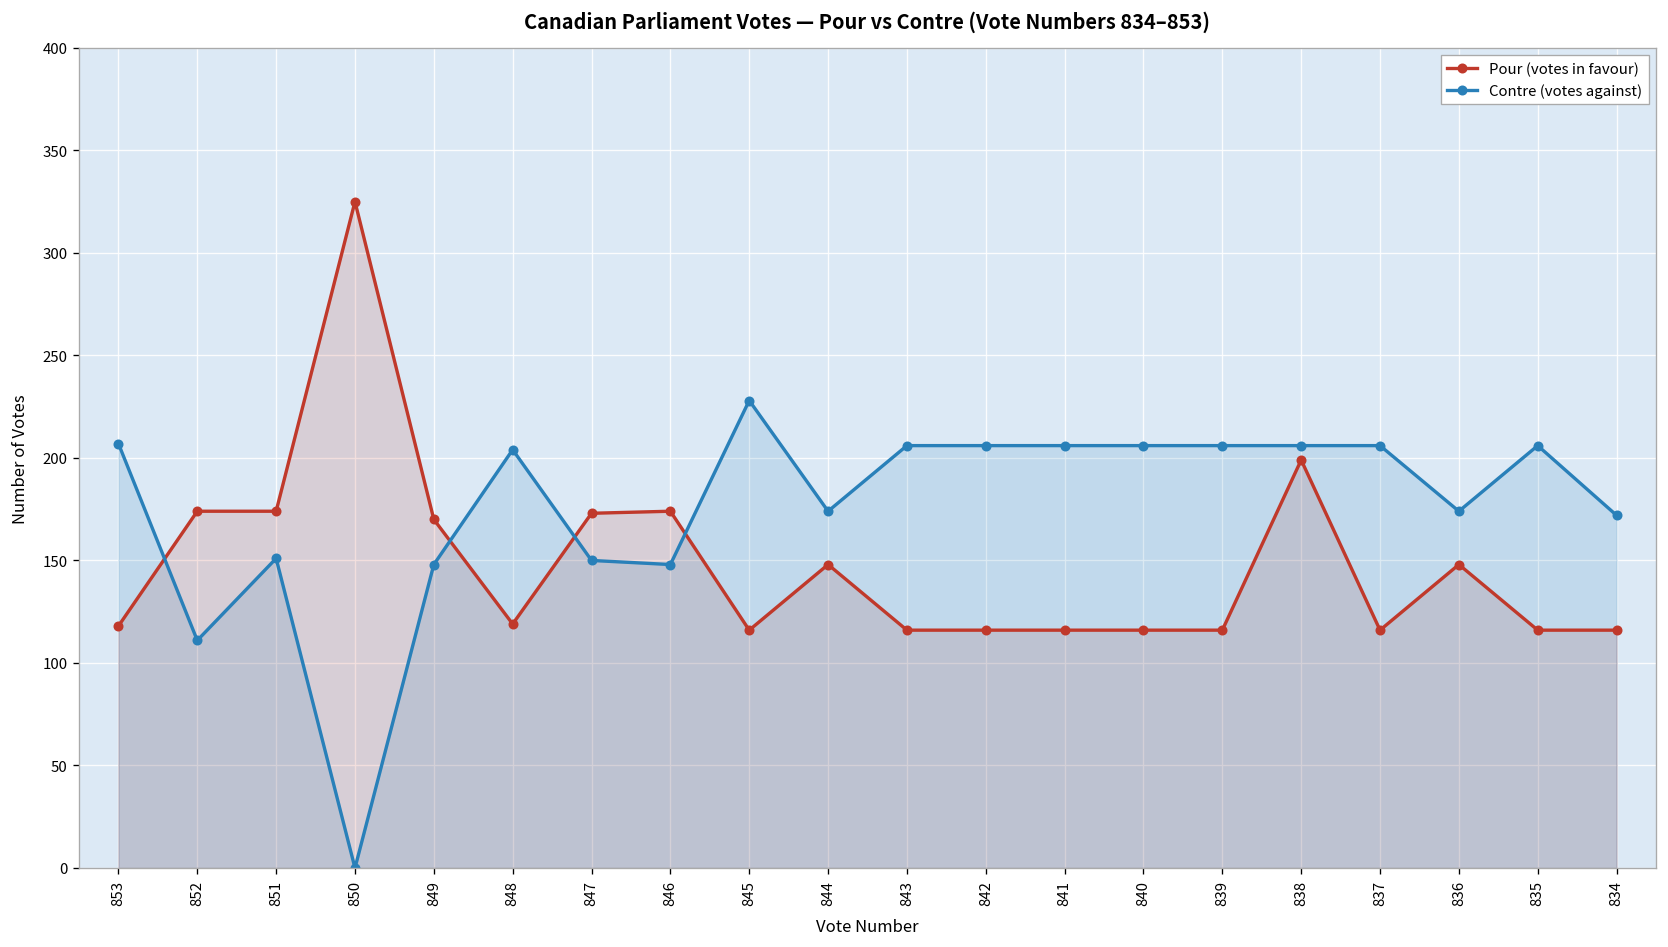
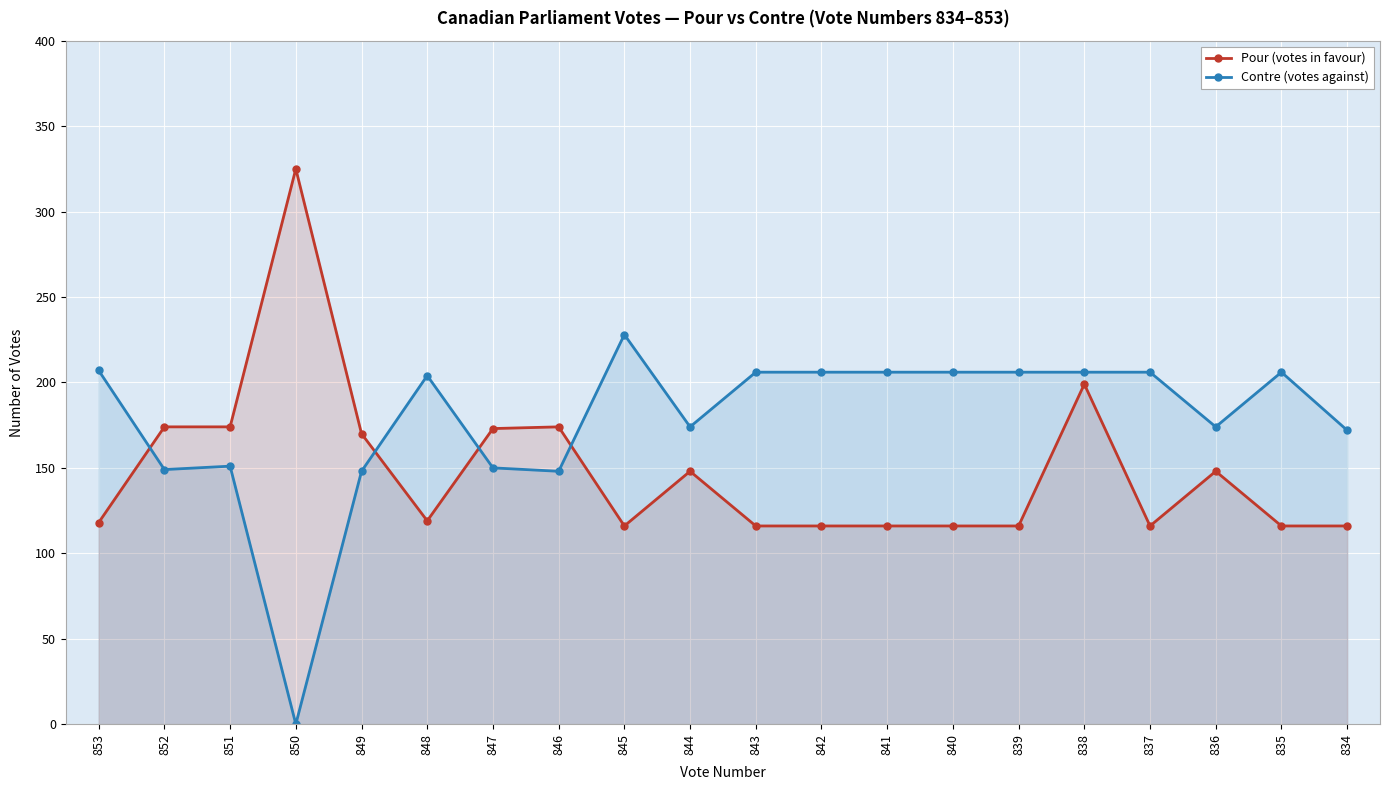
Contre (votes against), 852: 111 -> 149
